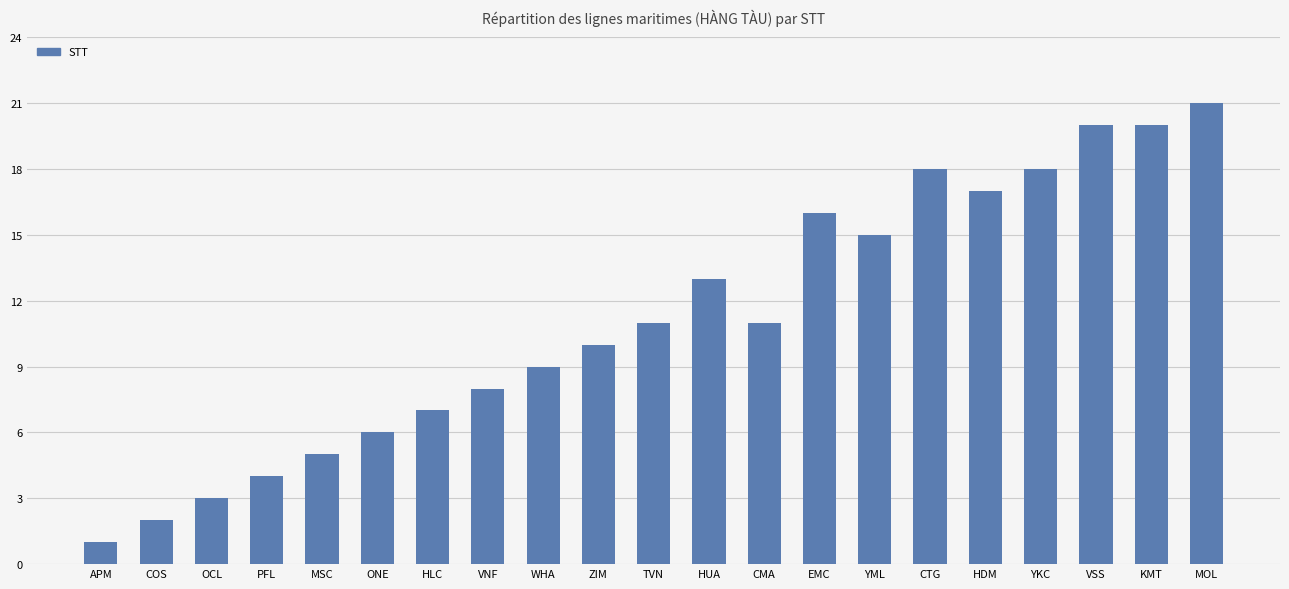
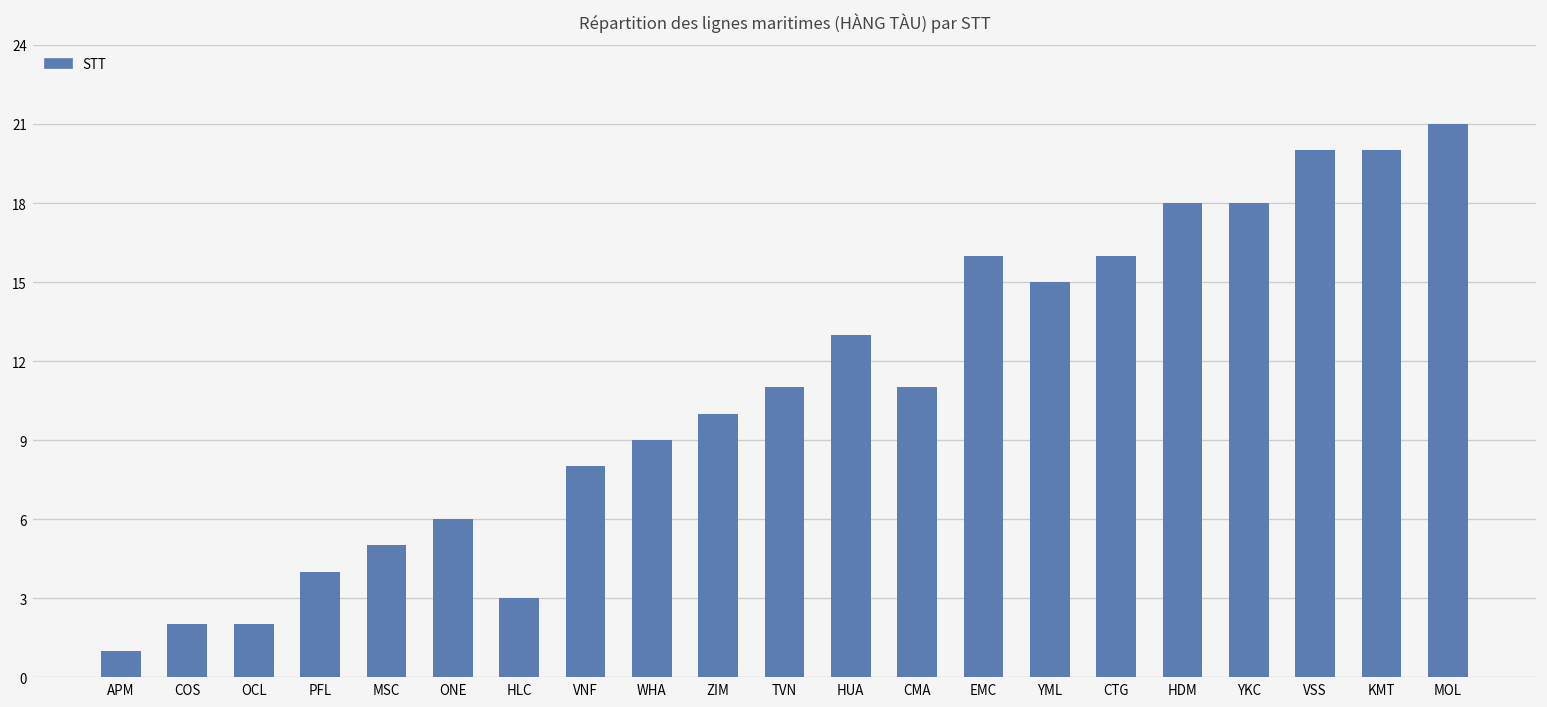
OCL: 3 -> 2
HLC: 7 -> 3
CTG: 18 -> 16
HDM: 17 -> 18
